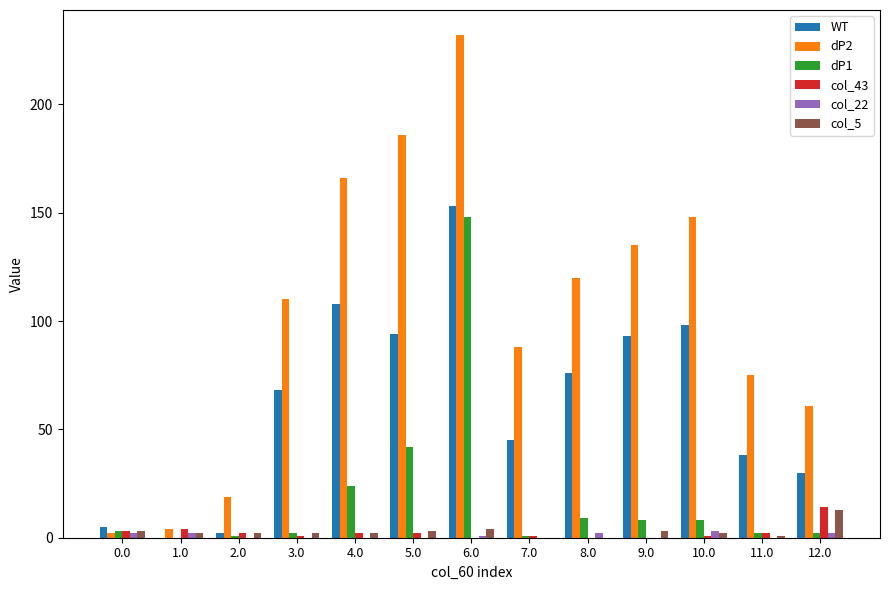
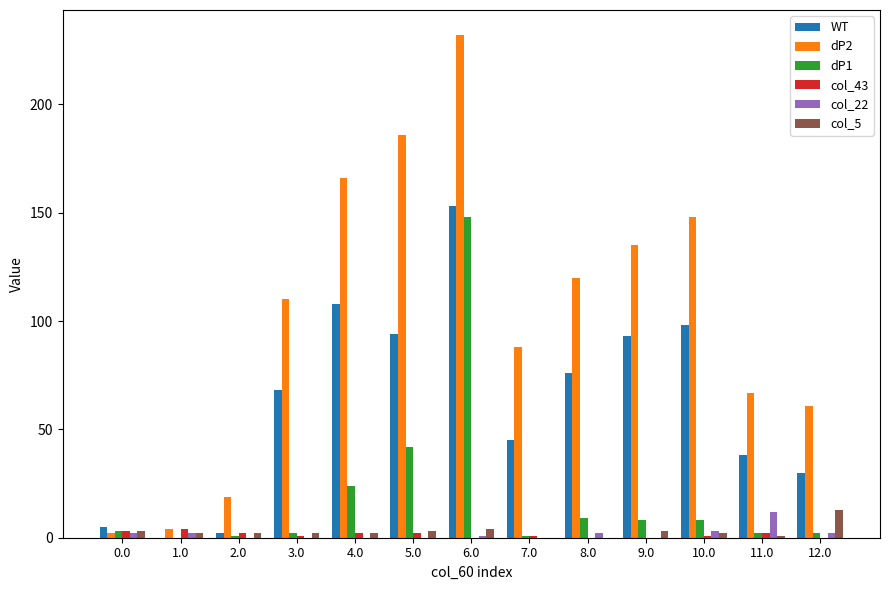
dP2, 11.0: 75 -> 67
col_22, 11.0: 0 -> 12
col_43, 12.0: 14 -> 0
